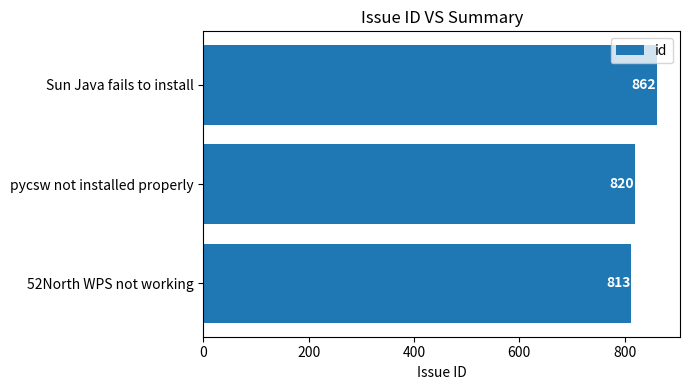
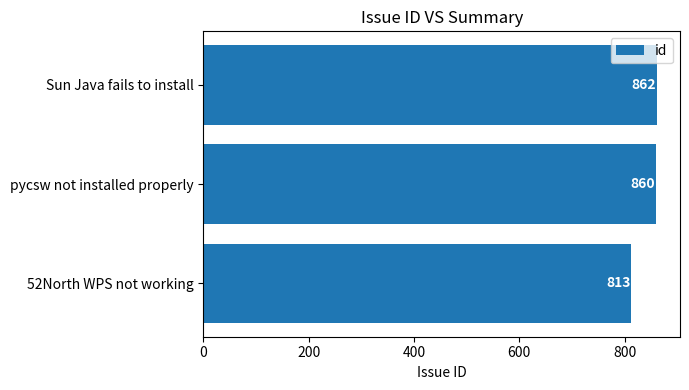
pycsw not installed properly: 820 -> 860
